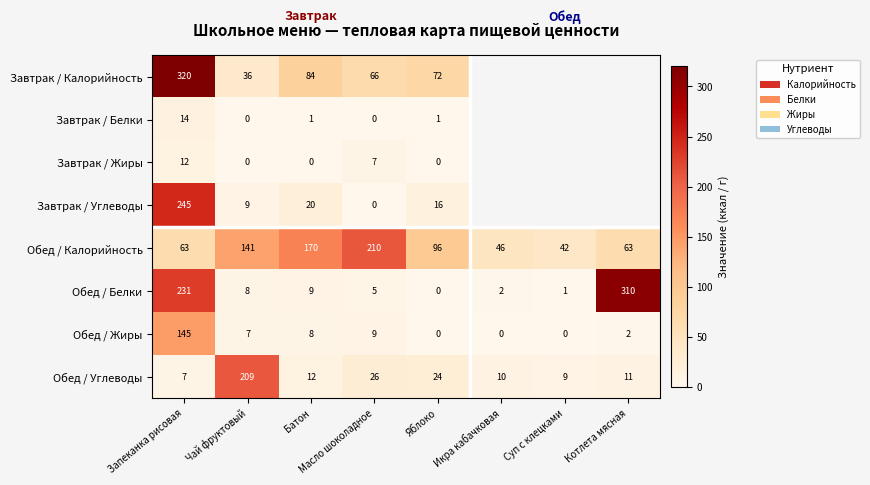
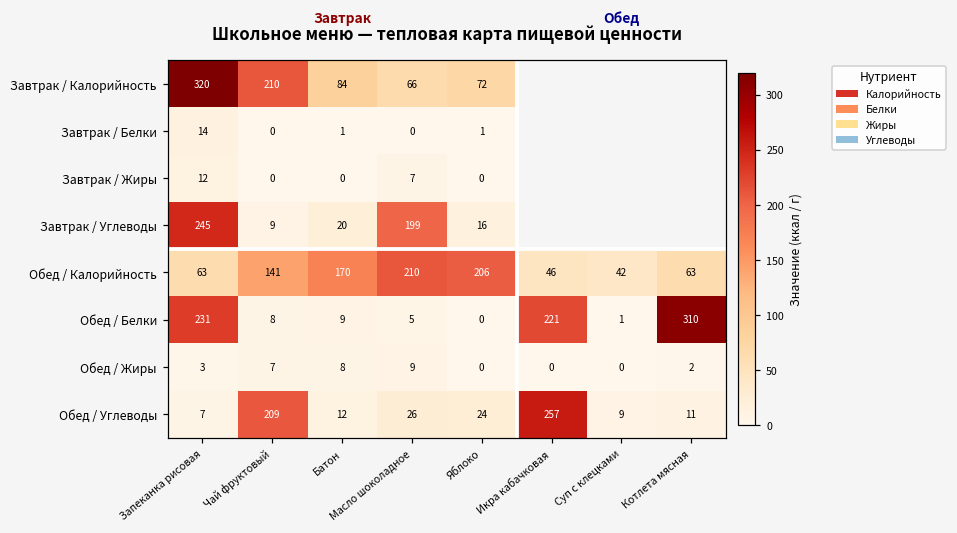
Завтрак / Калорийность, Чай фруктовый: 36 -> 210
Завтрак / Углеводы, Масло шоколадное: 0 -> 199
Обед / Калорийность, Яблоко: 96 -> 206
Обед / Белки, Икра кабачковая: 2 -> 221
Обед / Жиры, Запеканка рисовая: 145 -> 3
Обед / Углеводы, Икра кабачковая: 10 -> 257
